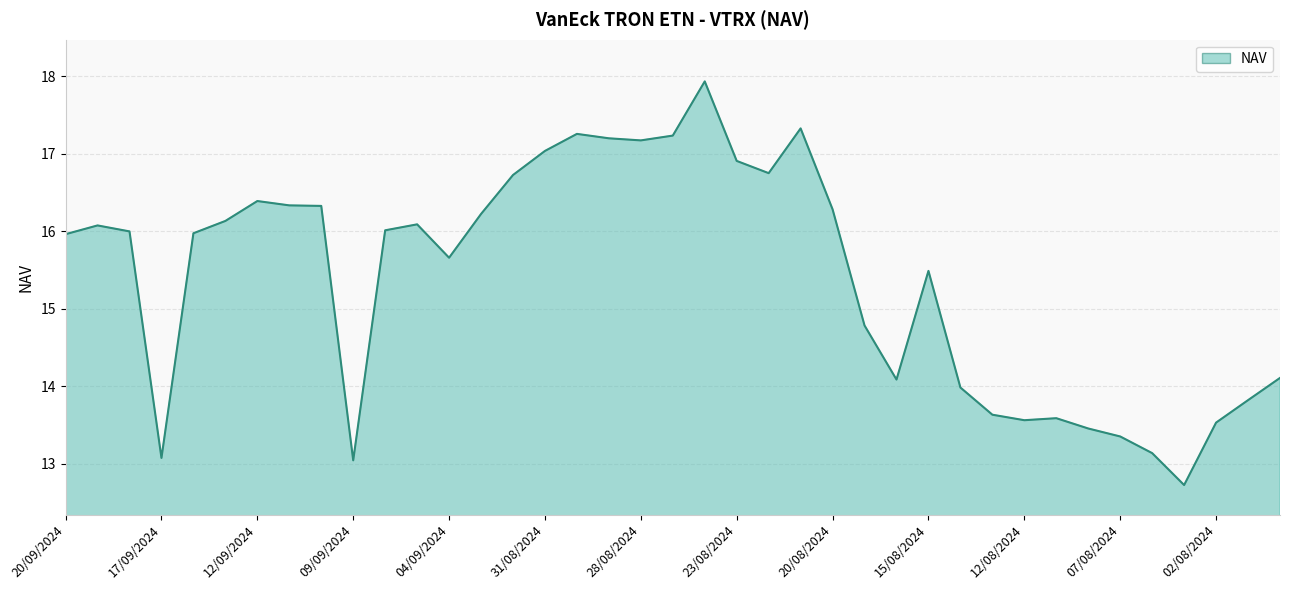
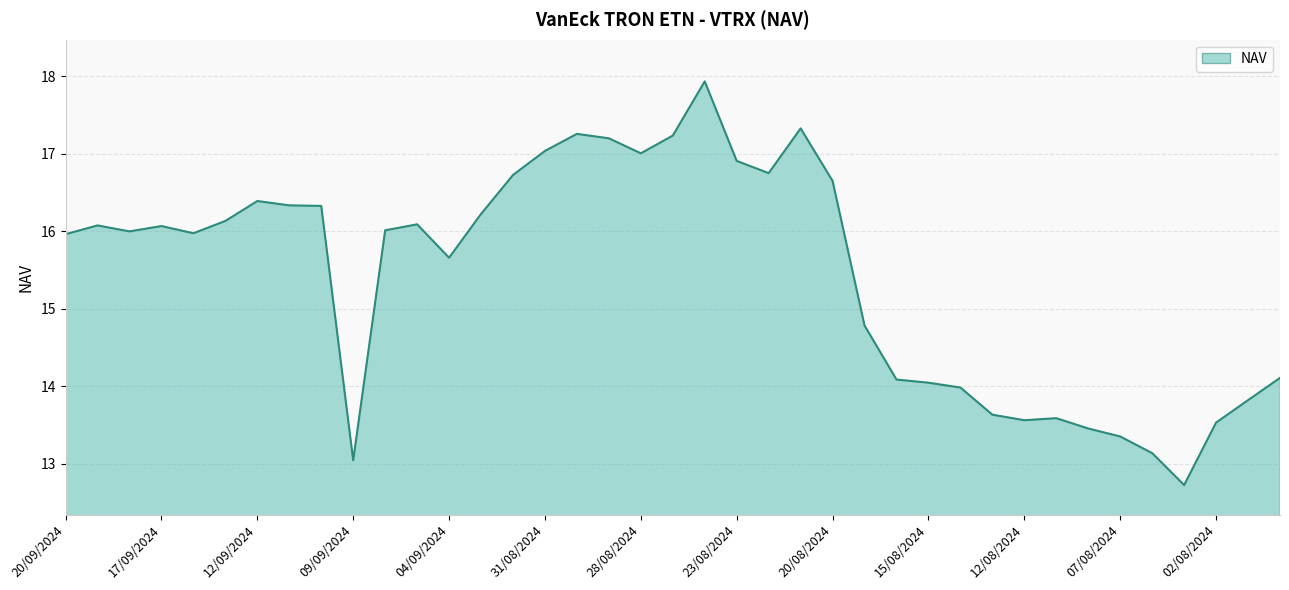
17/09/2024: 13.1 -> 16.1
28/08/2024: 17.2 -> 17.0
20/08/2024: 16.3 -> 16.6
15/08/2024: 15.5 -> 14.0
